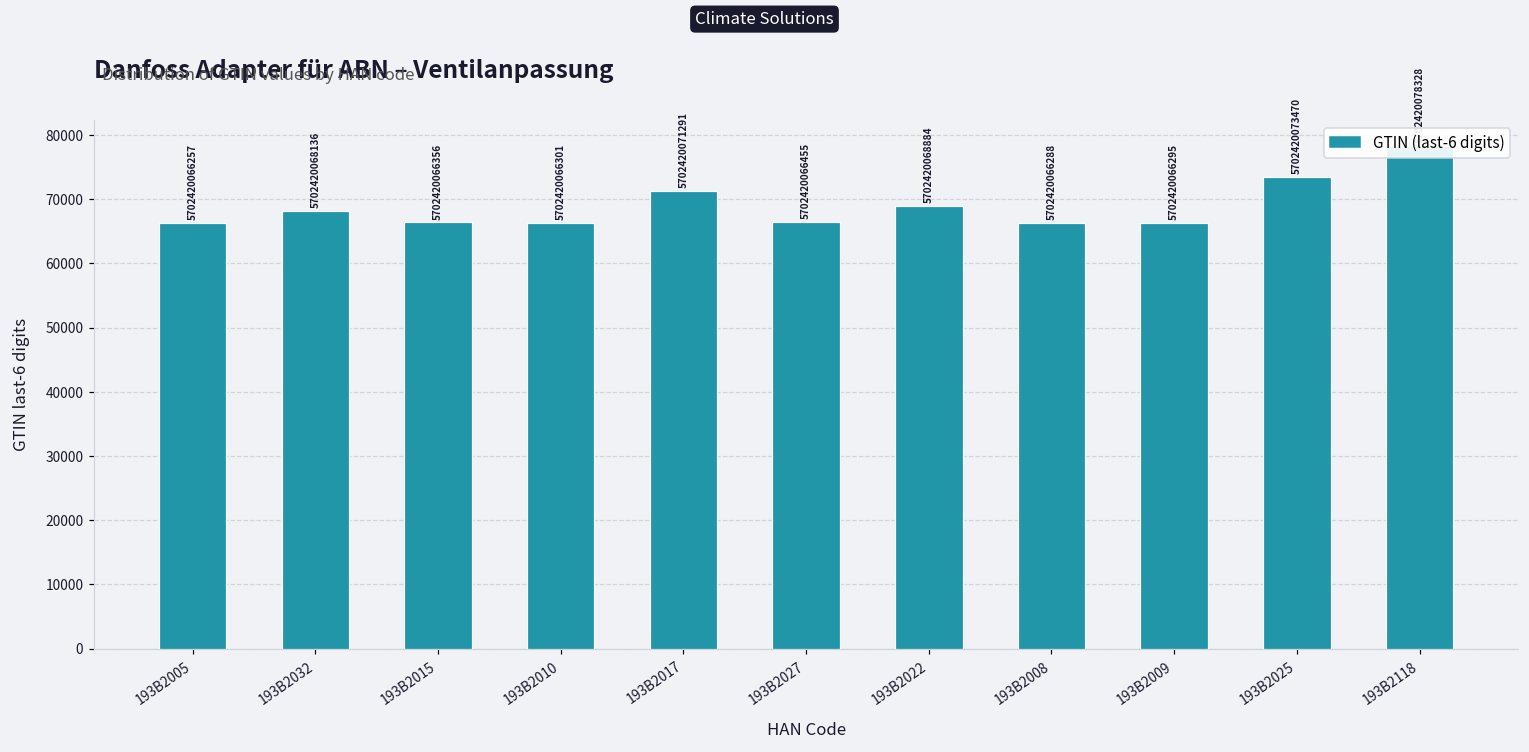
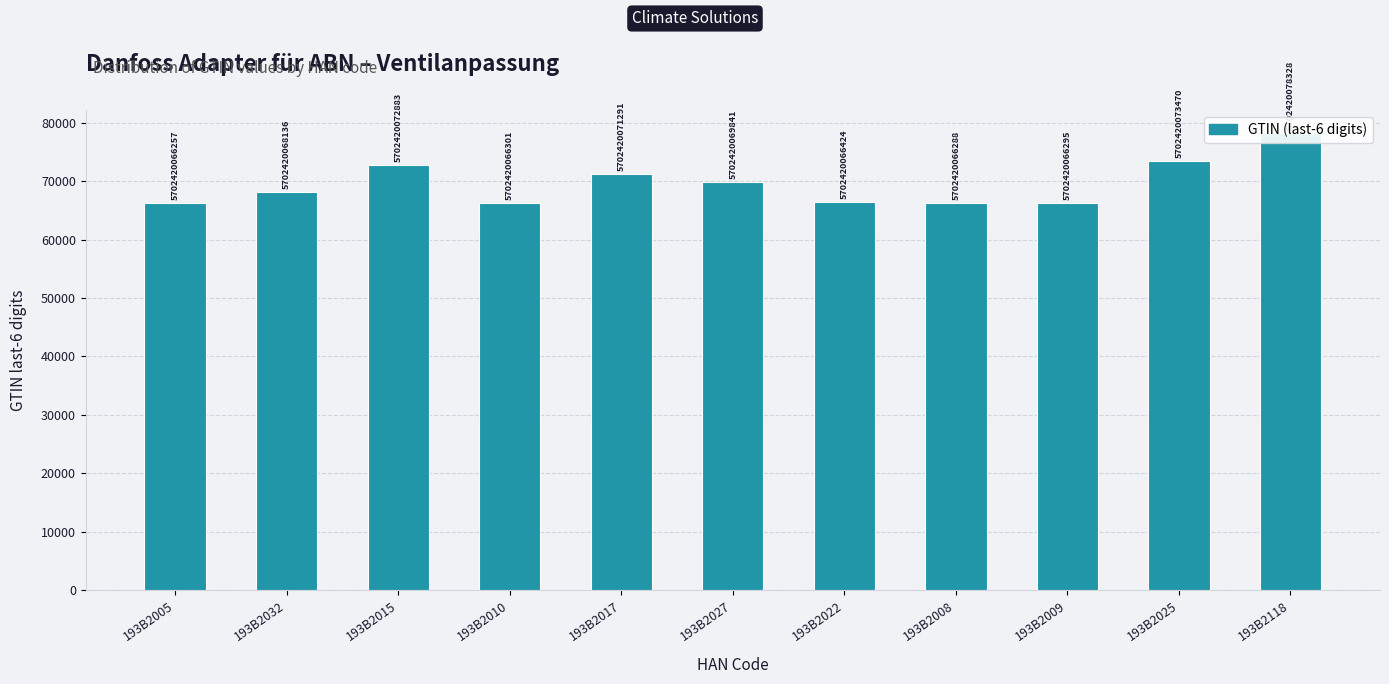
193B2015: 5702420066356 -> 5702420072883
193B2027: 5702420066455 -> 5702420069841
193B2022: 5702420068884 -> 5702420066424
